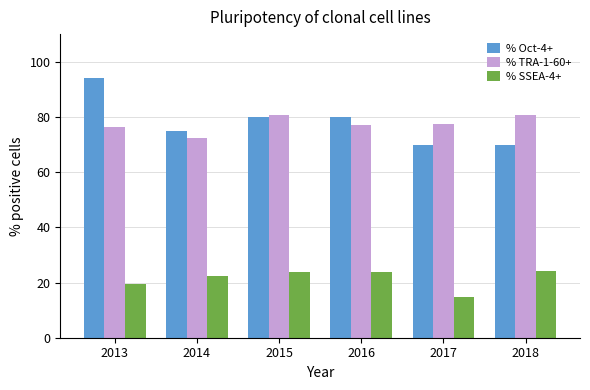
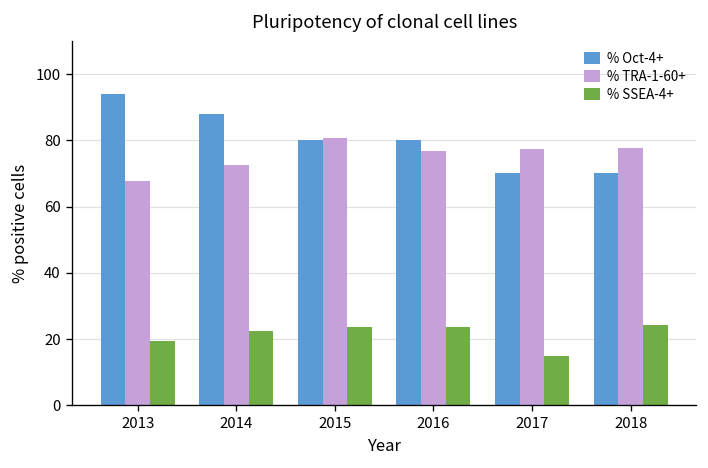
% TRA-1-60+, 2013: 76 -> 68
% Oct-4+, 2014: 75 -> 88
% TRA-1-60+, 2018: 81 -> 78
